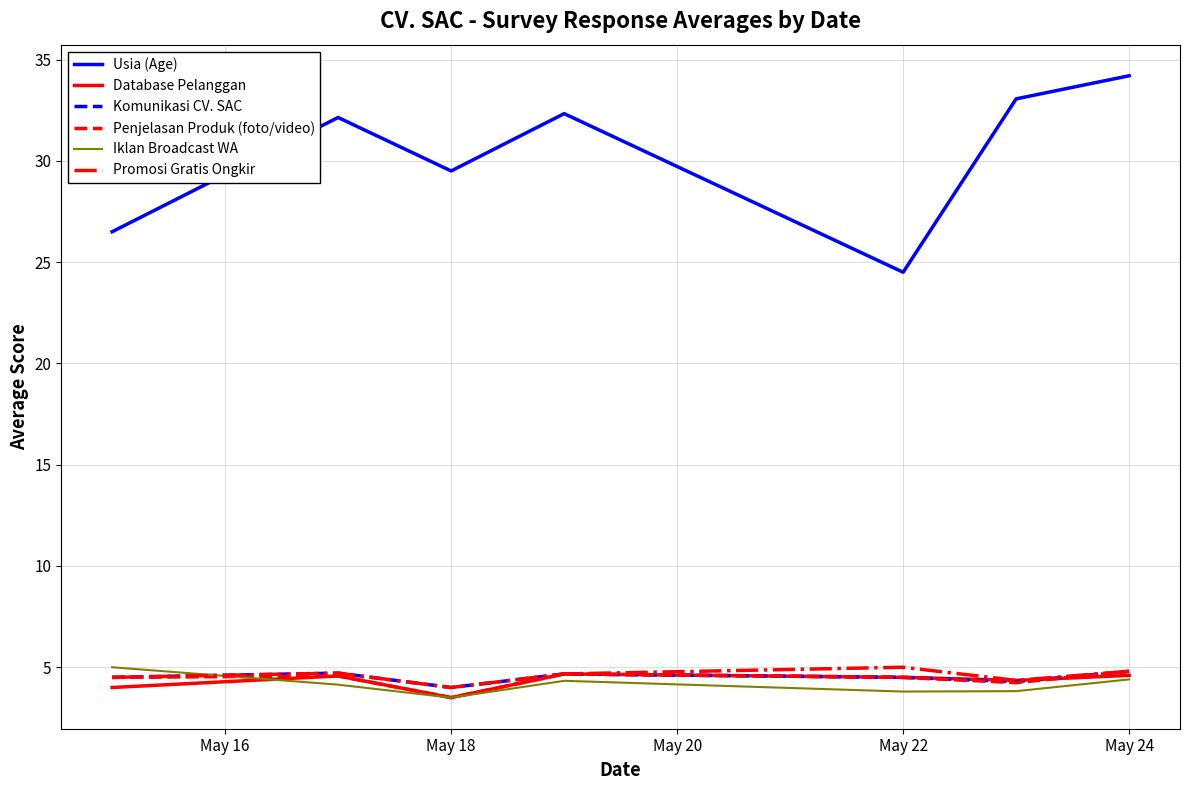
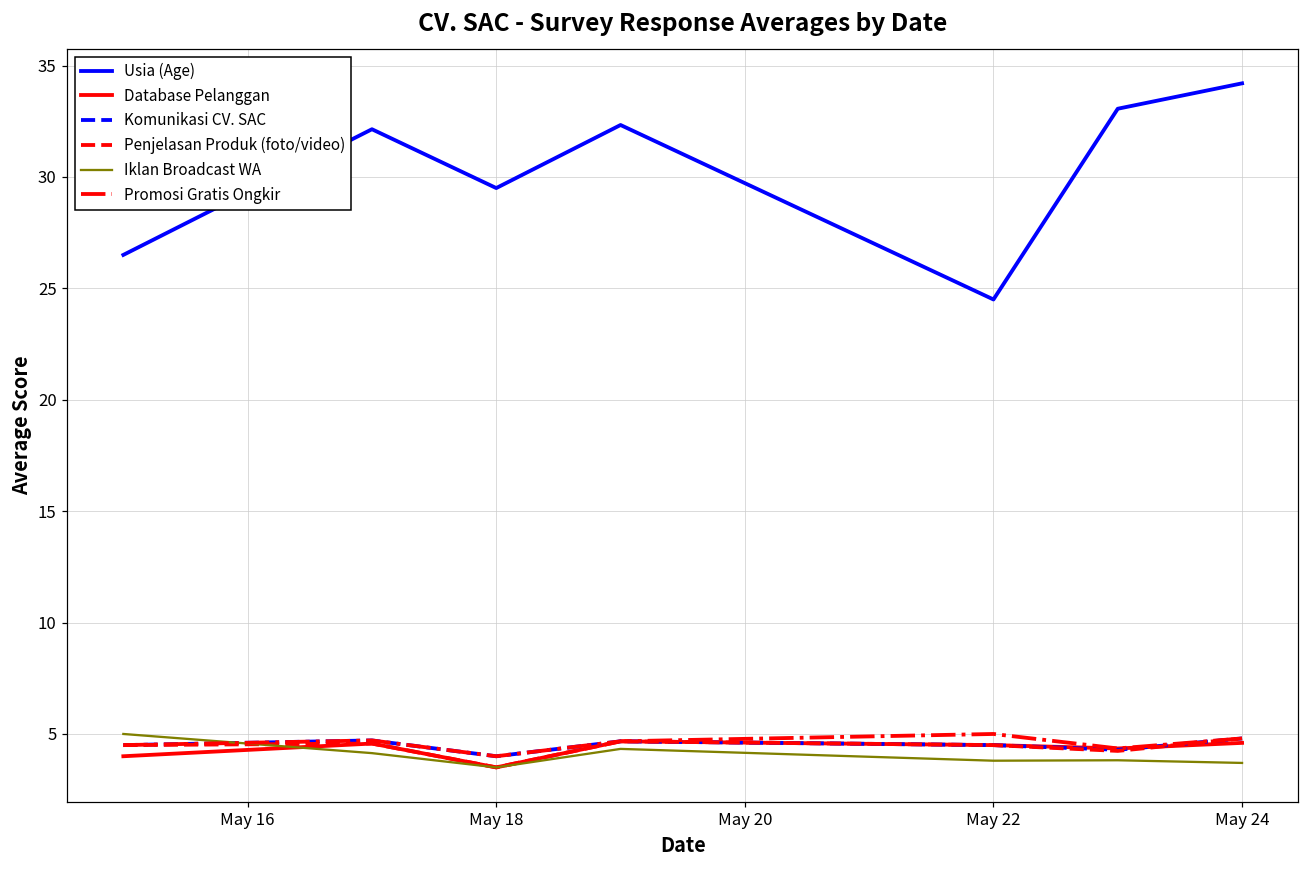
Iklan Broadcast WA, May 24: 4.4 -> 3.7
